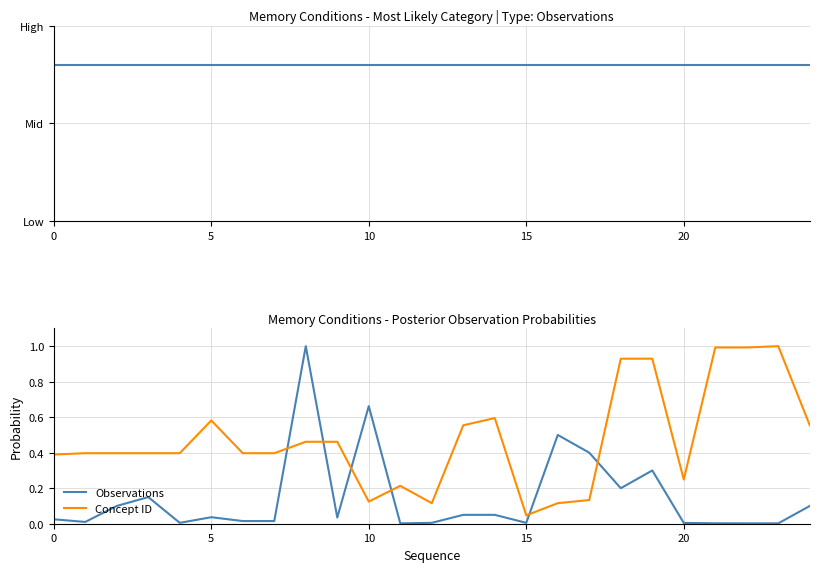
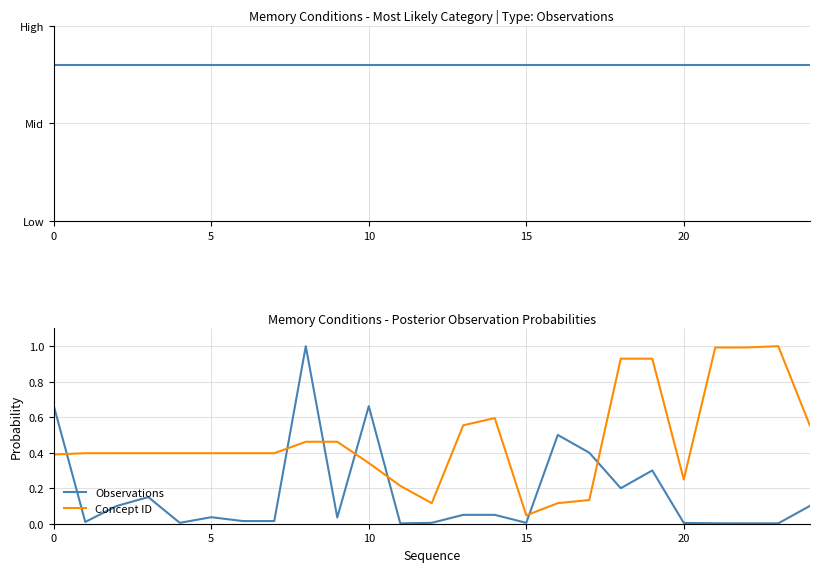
Memory Conditions - Posterior Observation Probabilities, Observations, 0: 0.03 -> 0.66
Memory Conditions - Posterior Observation Probabilities, Concept ID, 5: 0.58 -> 0.40
Memory Conditions - Posterior Observation Probabilities, Concept ID, 10: 0.12 -> 0.34
